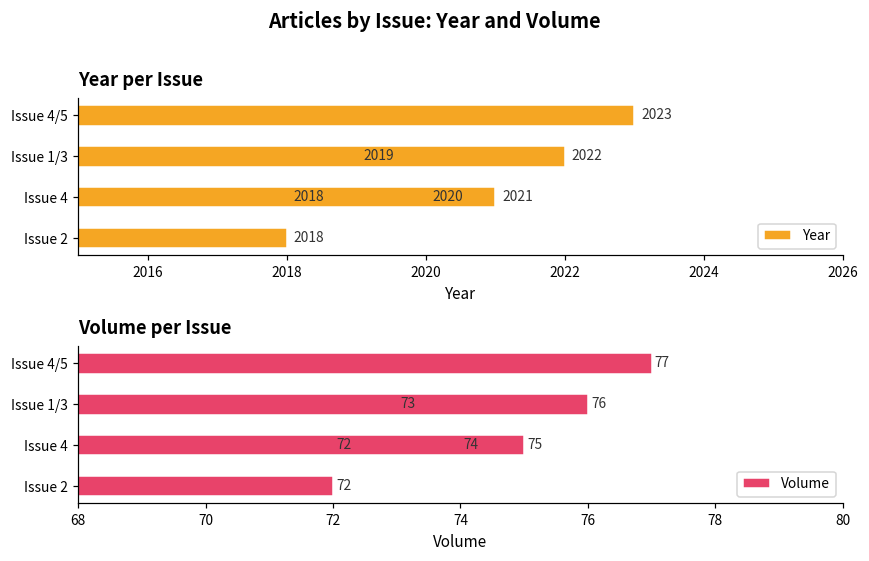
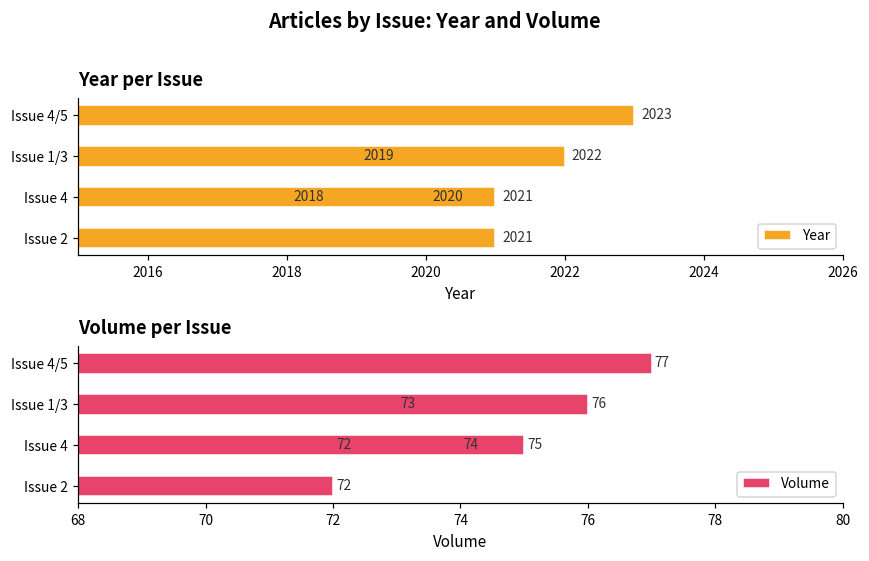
Year per Issue, Issue 2: 2018 -> 2021
